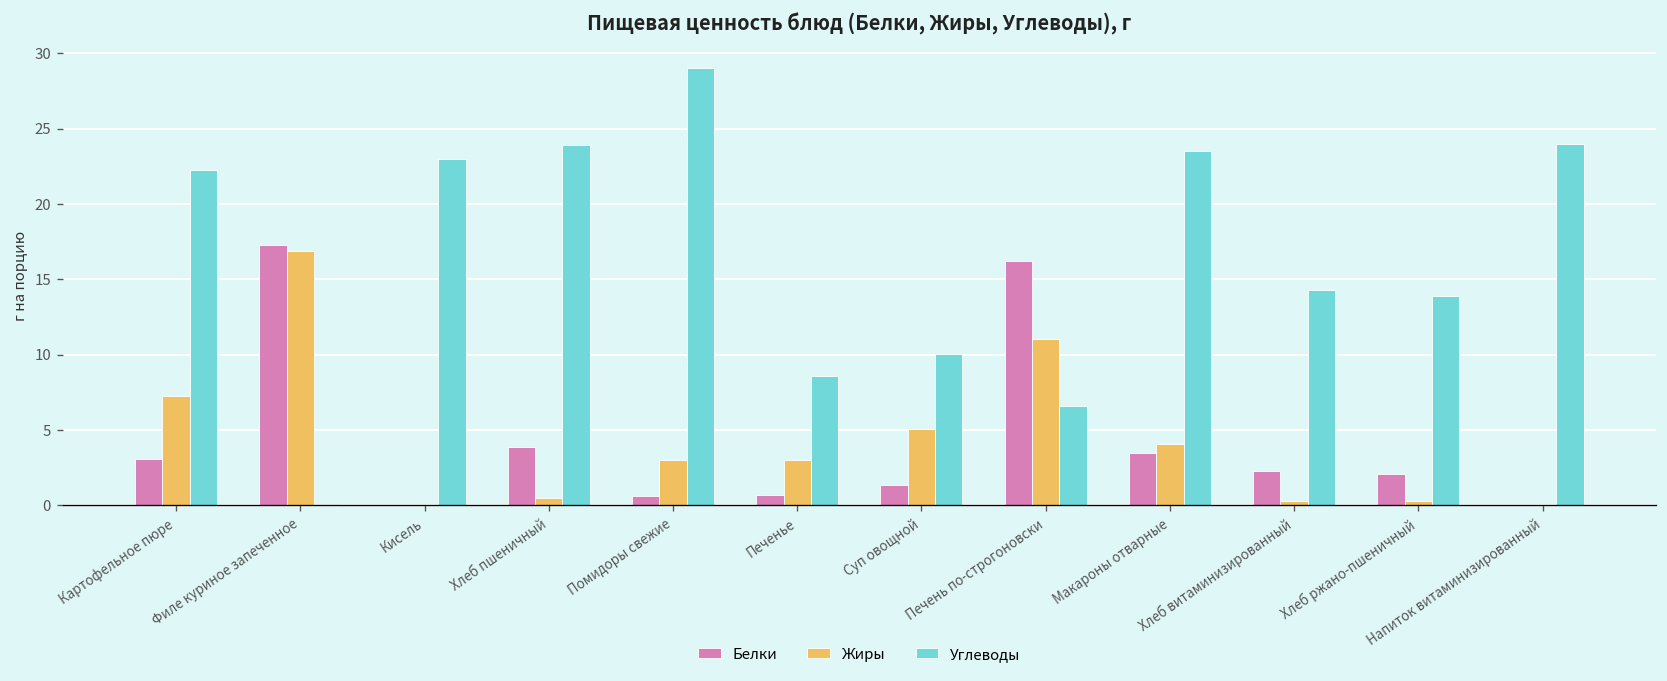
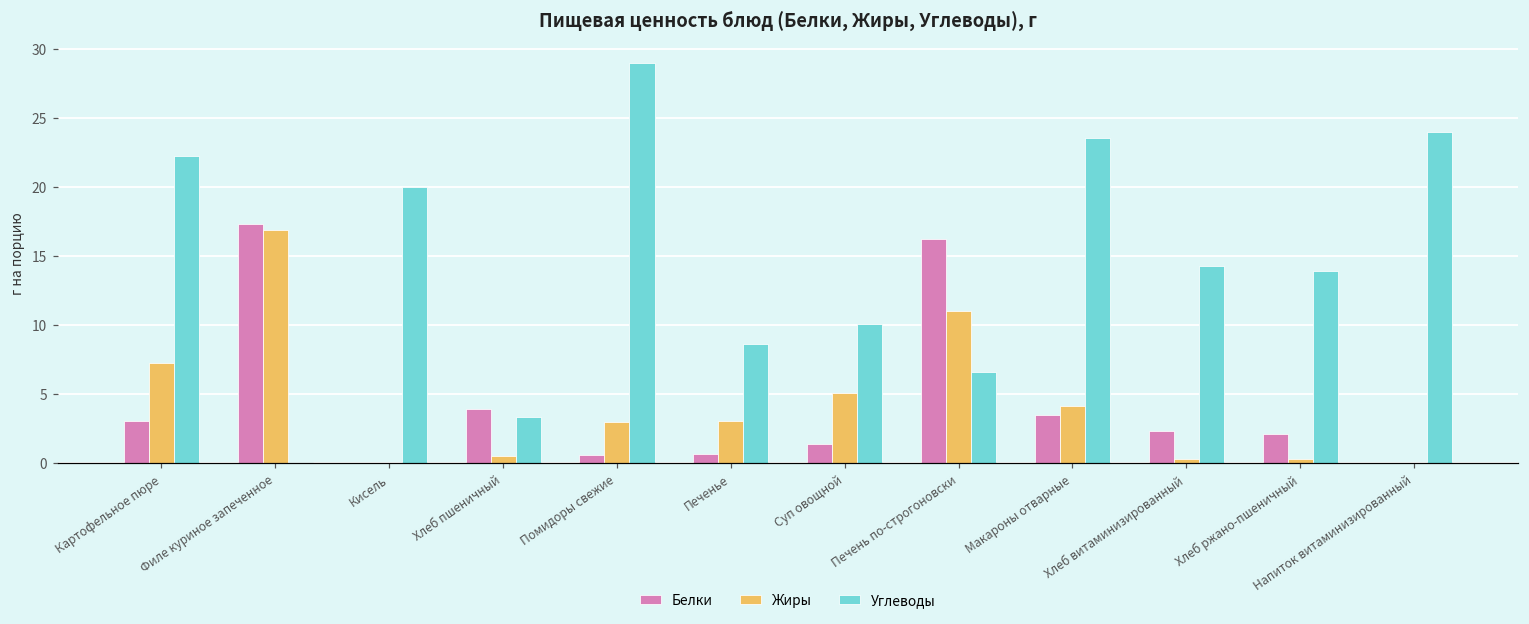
Углеводы, Кисель: 23 -> 20
Углеводы, Хлеб пшеничный: 23.9 -> 3.3
